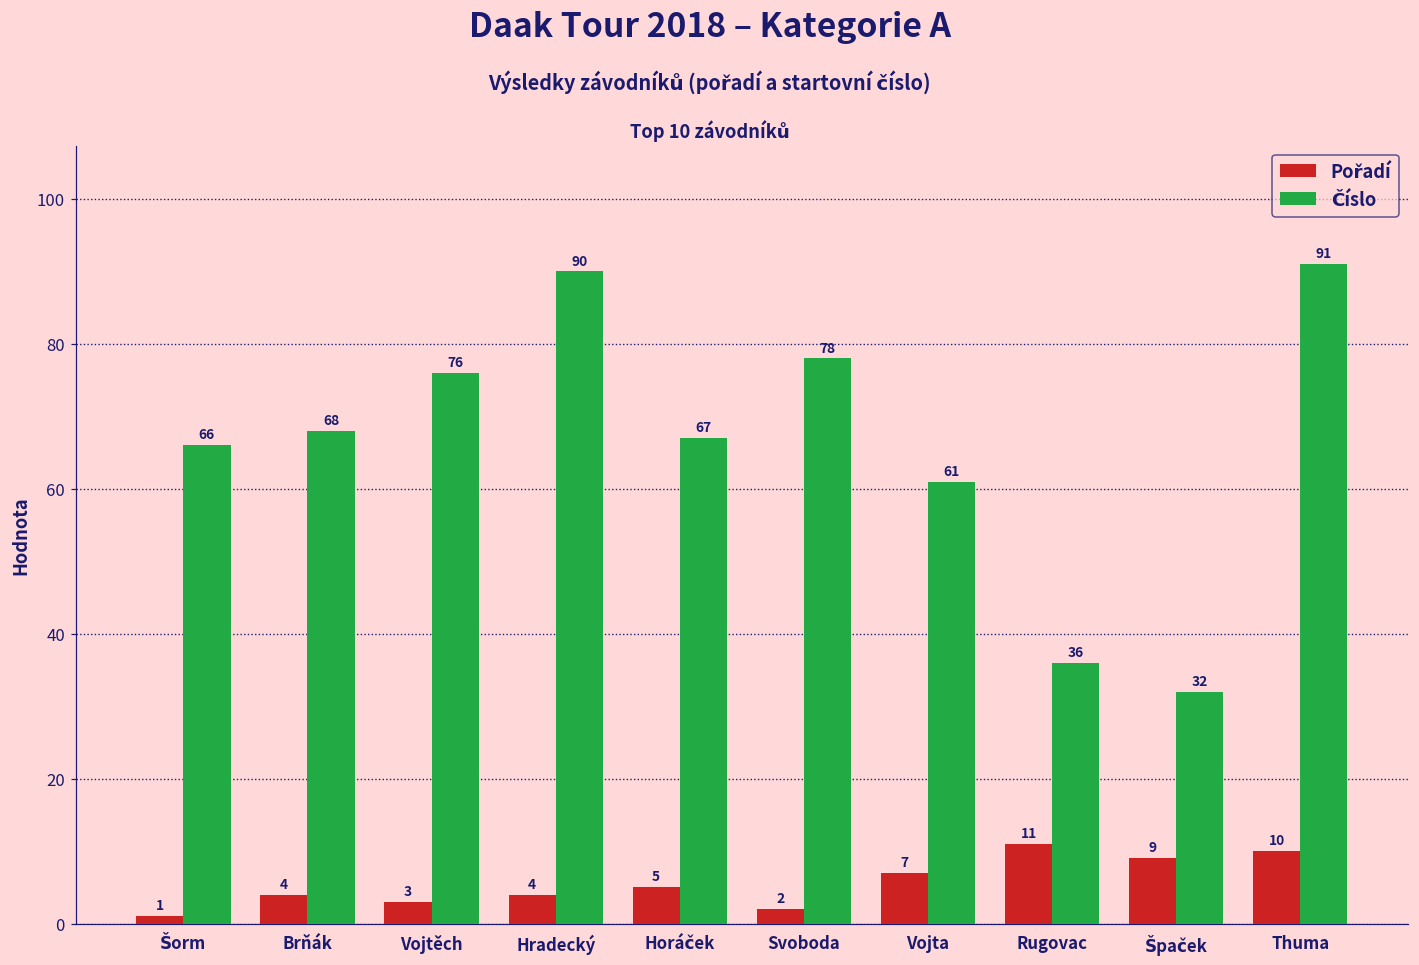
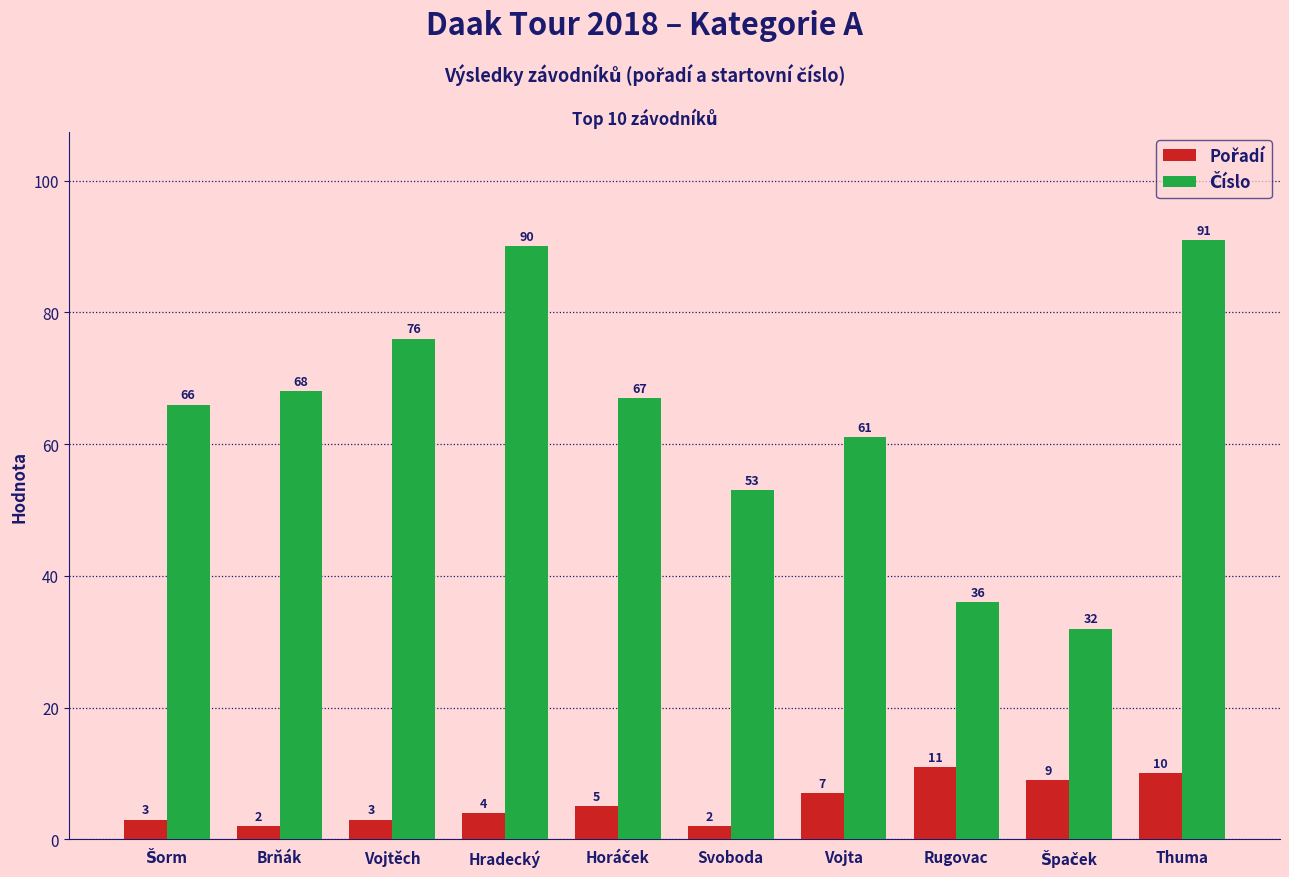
Pořadí, Šorm: 1 -> 3
Pořadí, Brňák: 4 -> 2
Číslo, Svoboda: 78 -> 53
